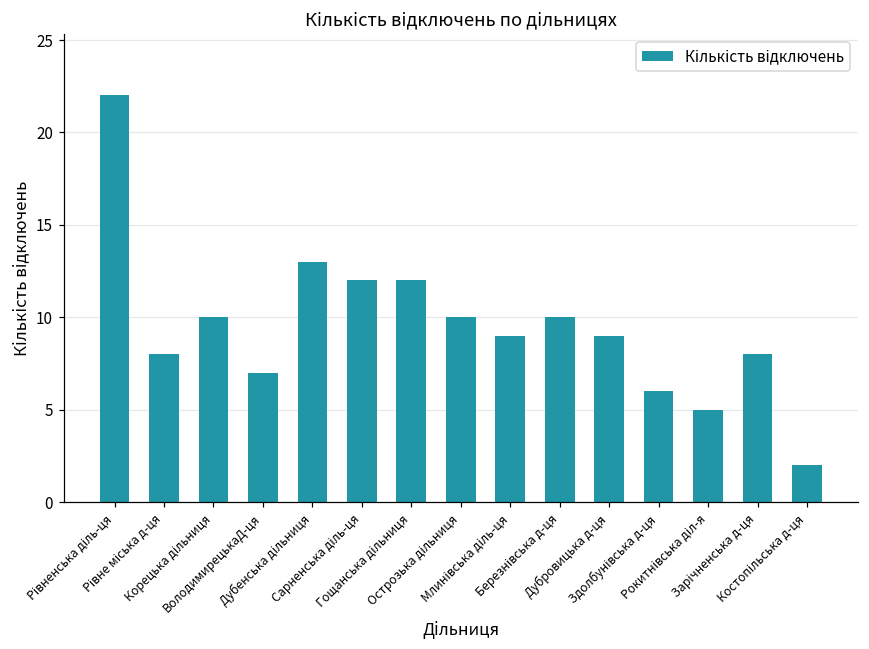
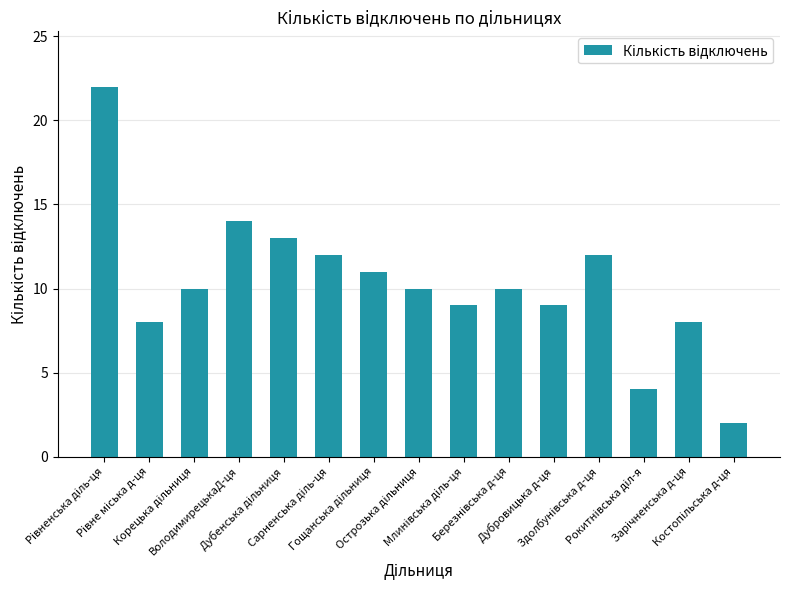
ВолодимирецькаД-ця: 7 -> 14
Гощанська дільниця: 12 -> 11
Здолбунівська д-ця: 6 -> 12
Рокитнівська діл-я: 5 -> 4
